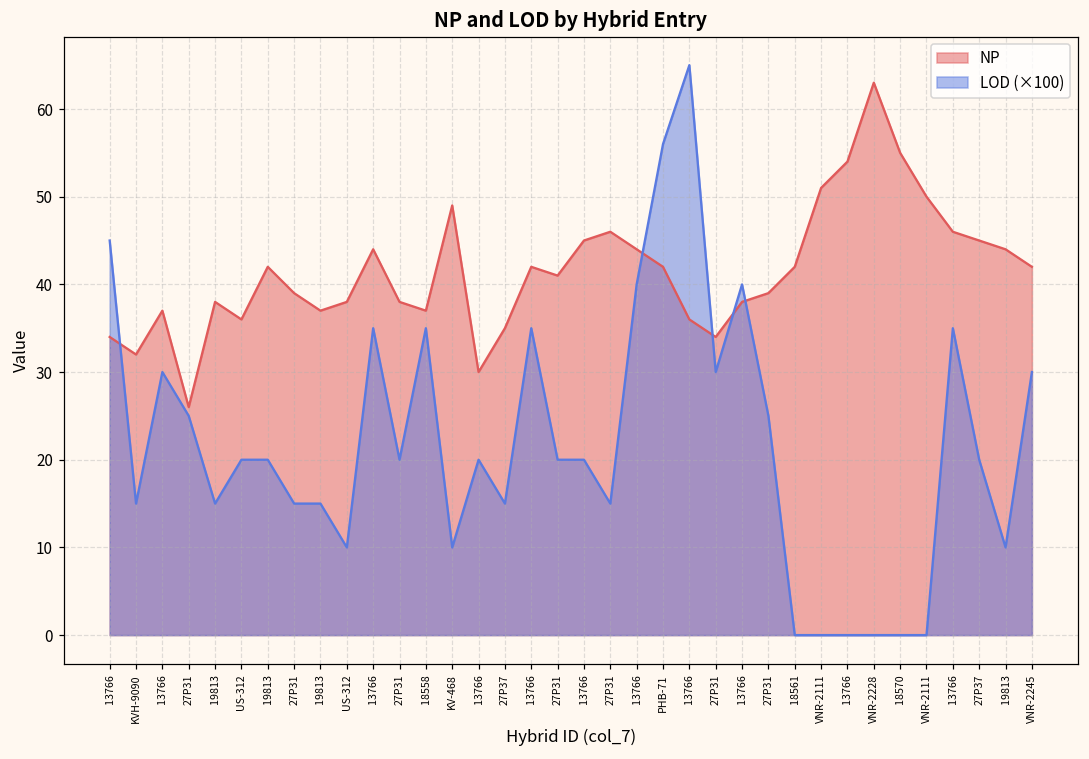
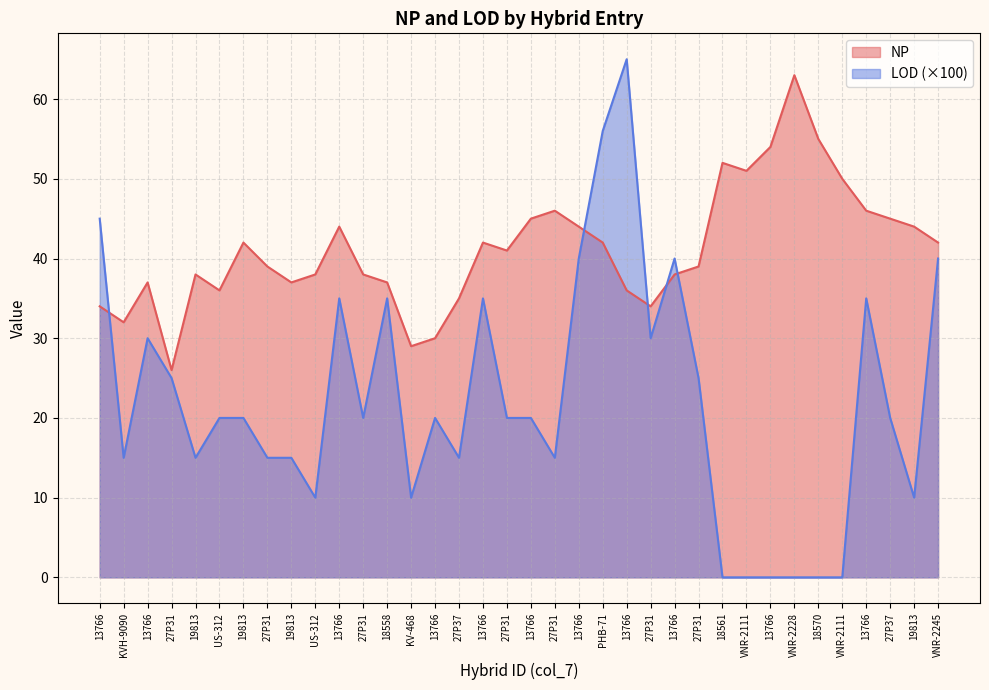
NP, KV-468: 49 -> 29
NP, 18561: 42 -> 52
LOD (×100), VNR-2245: 30 -> 40
